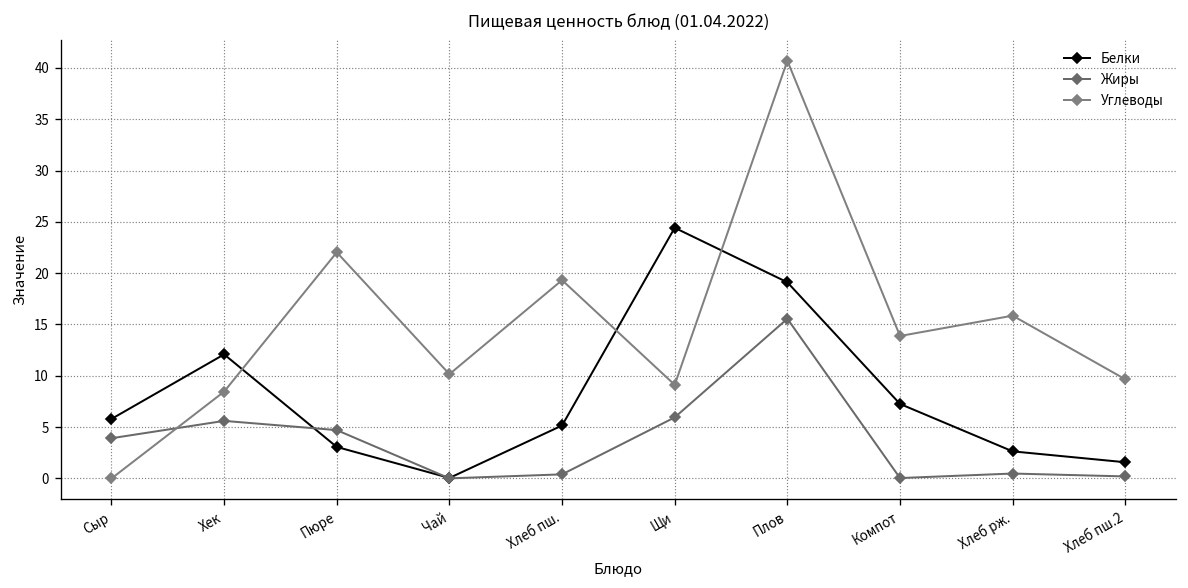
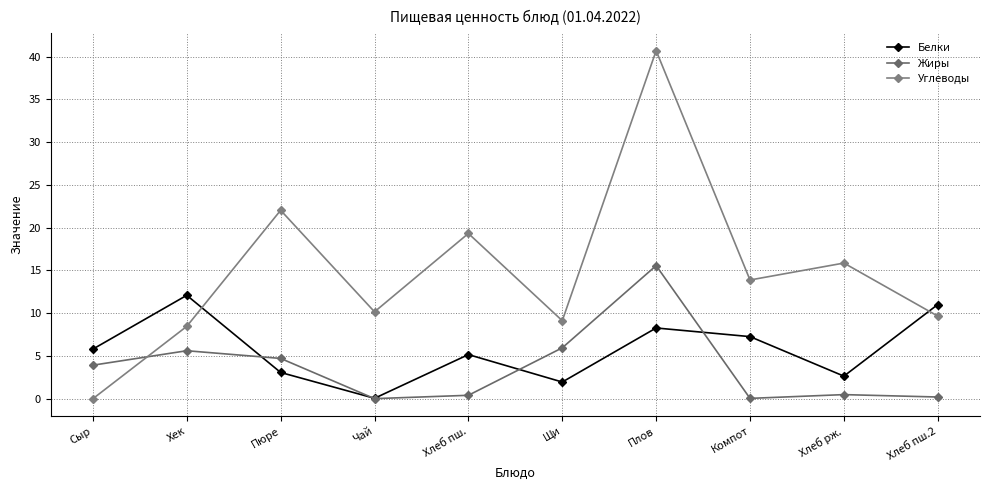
Белки, Щи: 24 -> 2
Белки, Плов: 19 -> 8
Белки, Хлеб пш.2: 2 -> 11
